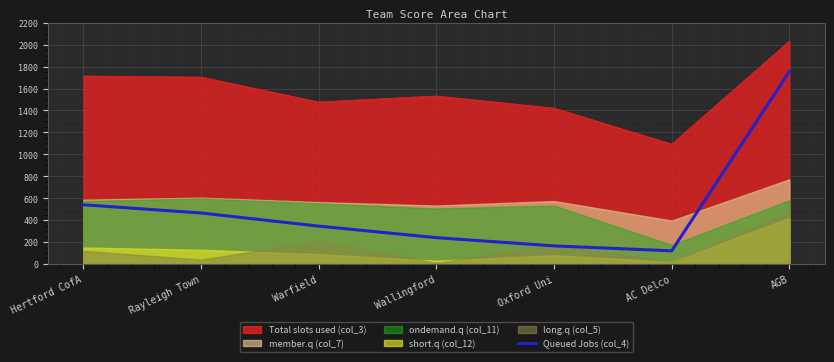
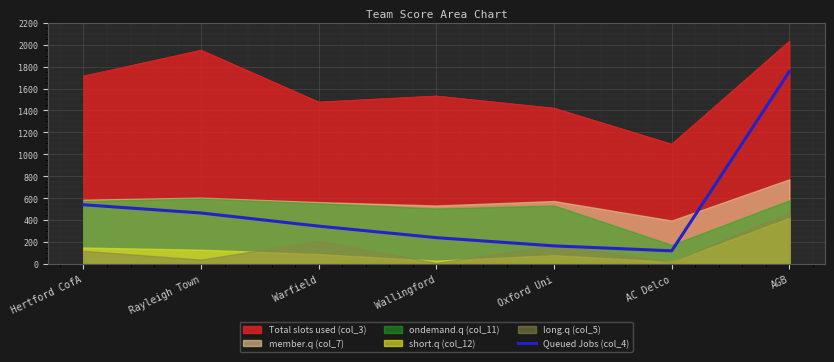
Total slots used (col_3), Rayleigh Town: 1700 -> 1950
